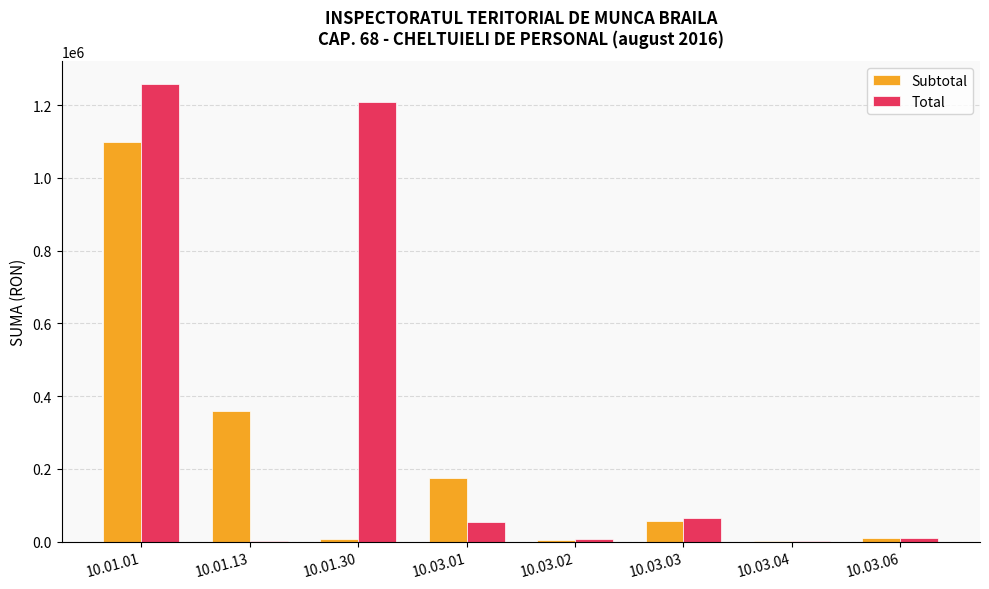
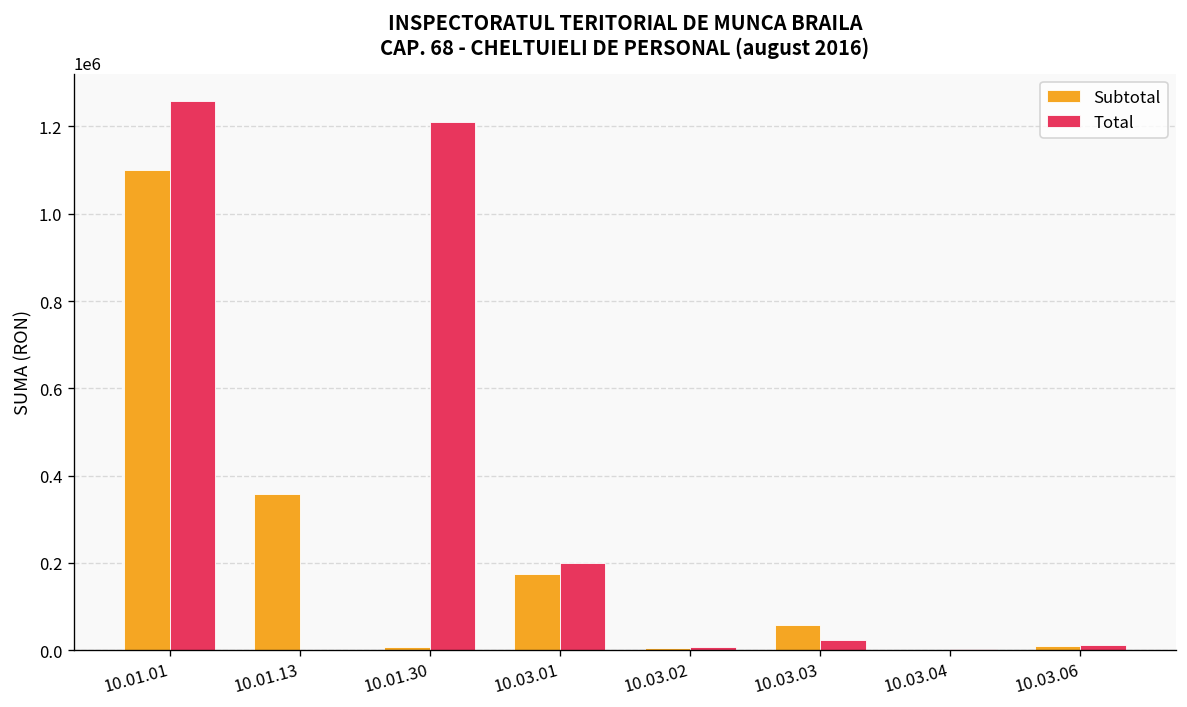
Total, 10.03.01: 50000 -> 200000
Total, 10.03.03: 70000 -> 20000
